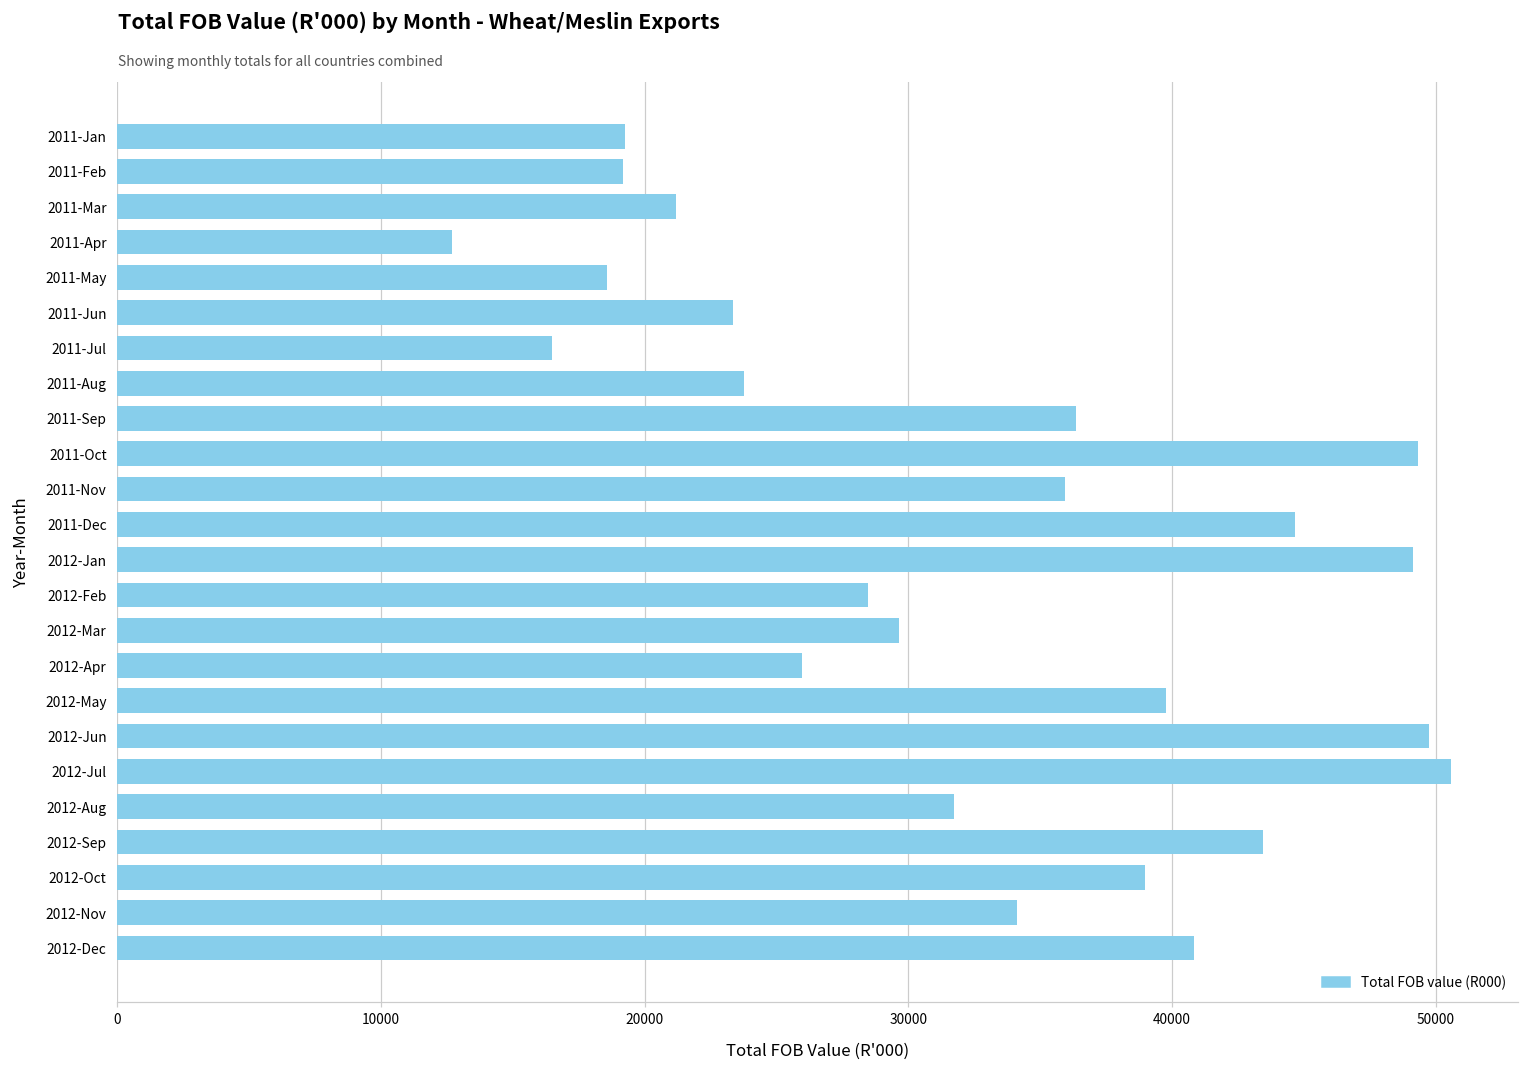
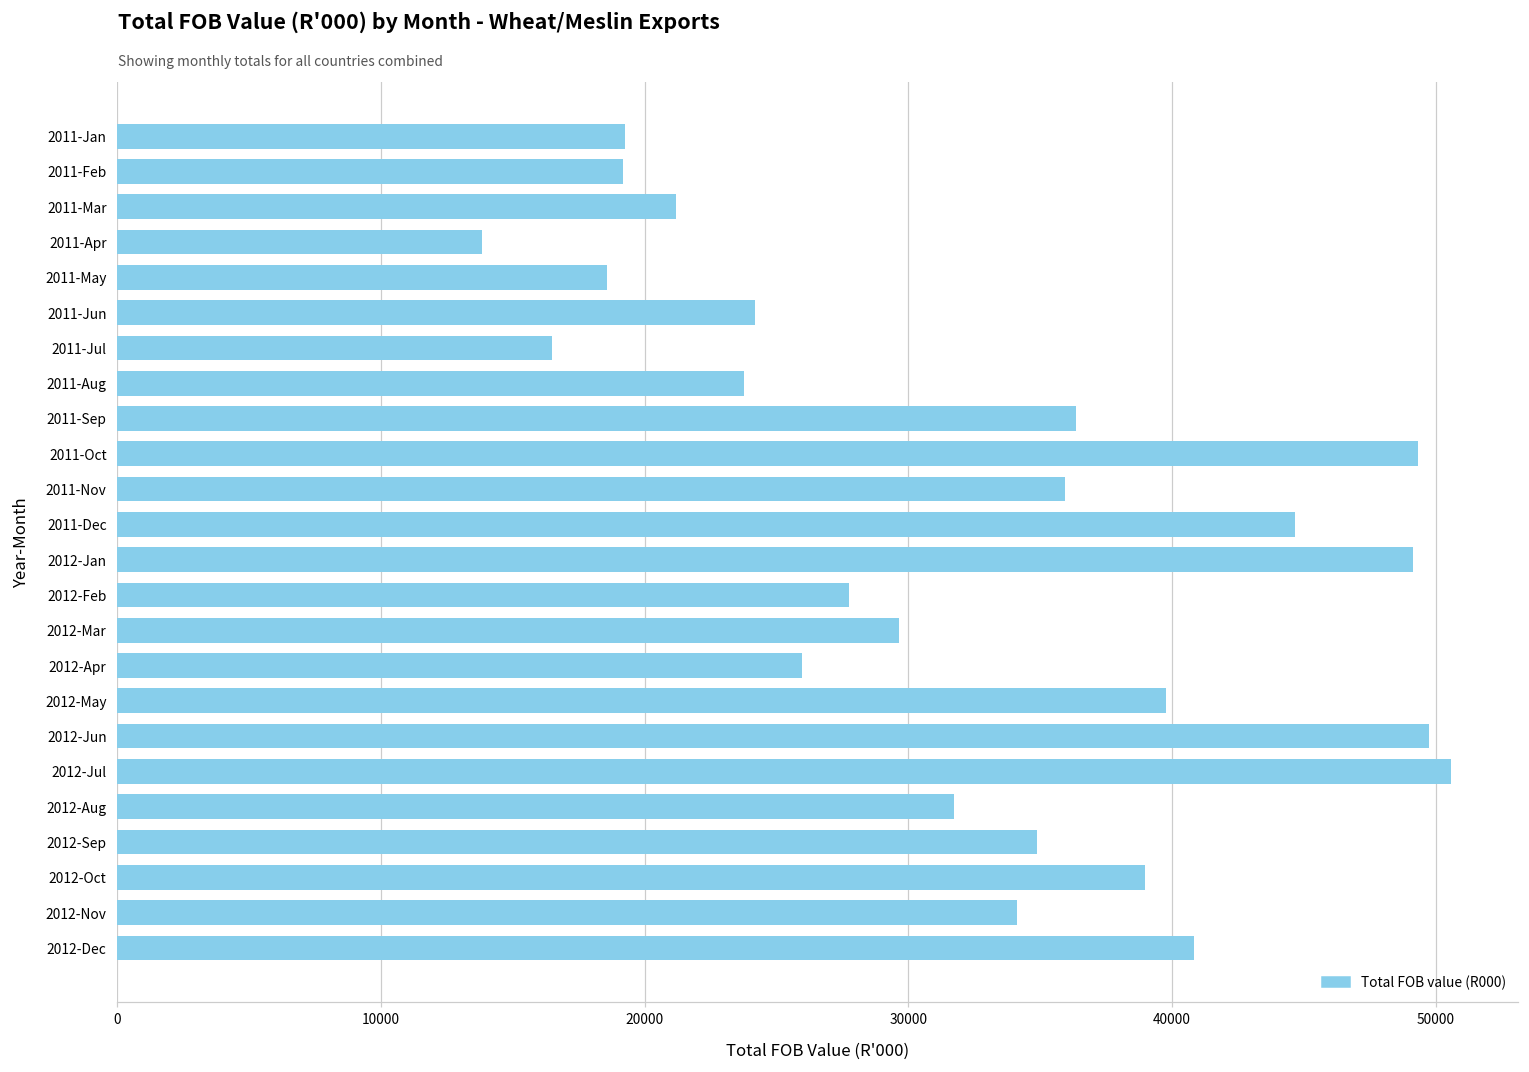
2011-Apr: 12700 -> 13800
2011-Jun: 23300 -> 24200
2012-Feb: 28500 -> 27700
2012-Sep: 43500 -> 34900
